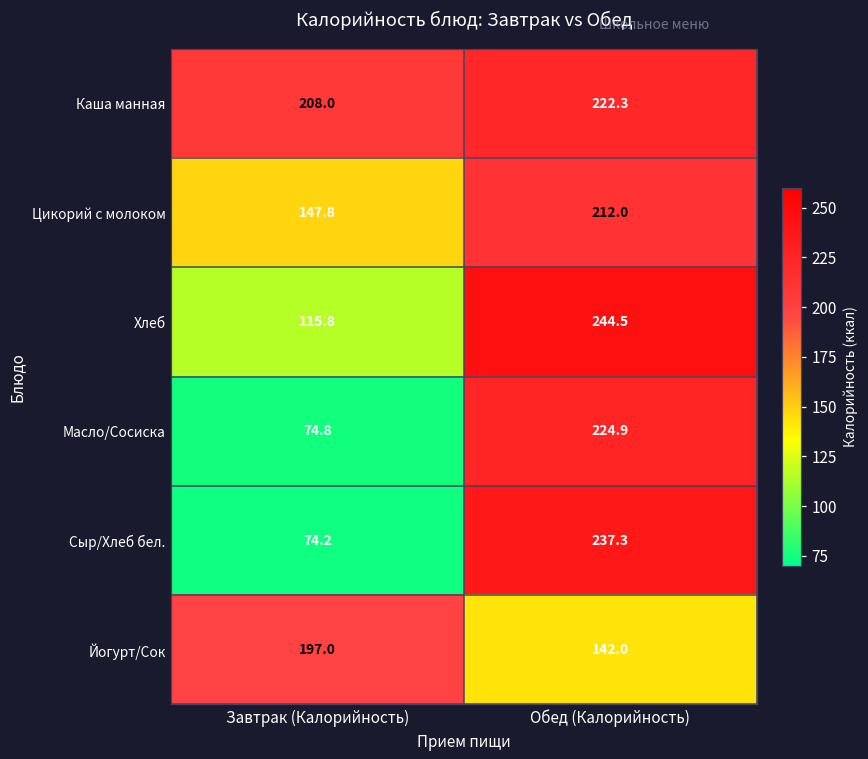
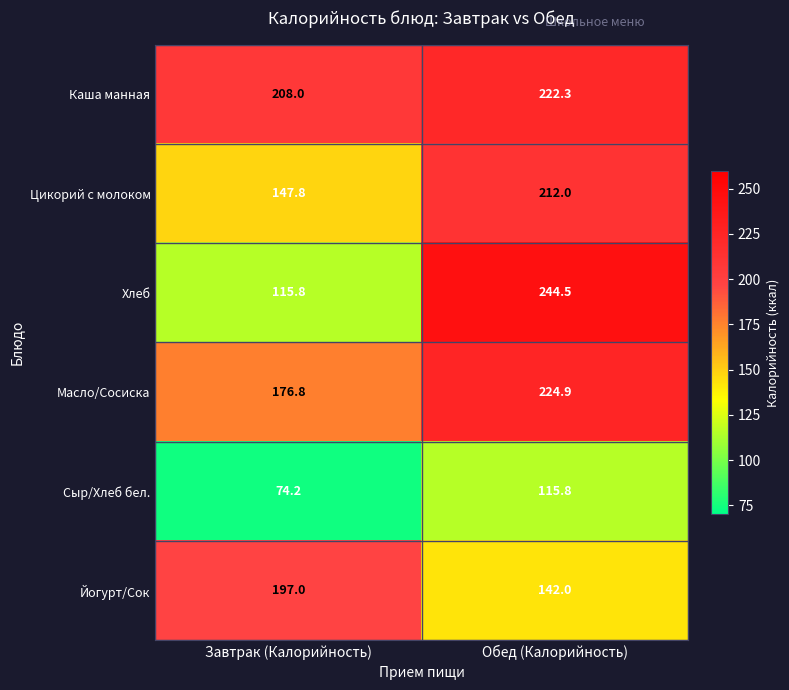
Масло/Сосиска, Завтрак (Калорийность): 74.8 -> 176.8
Сыр/Хлеб бел., Обед (Калорийность): 237.3 -> 115.8
